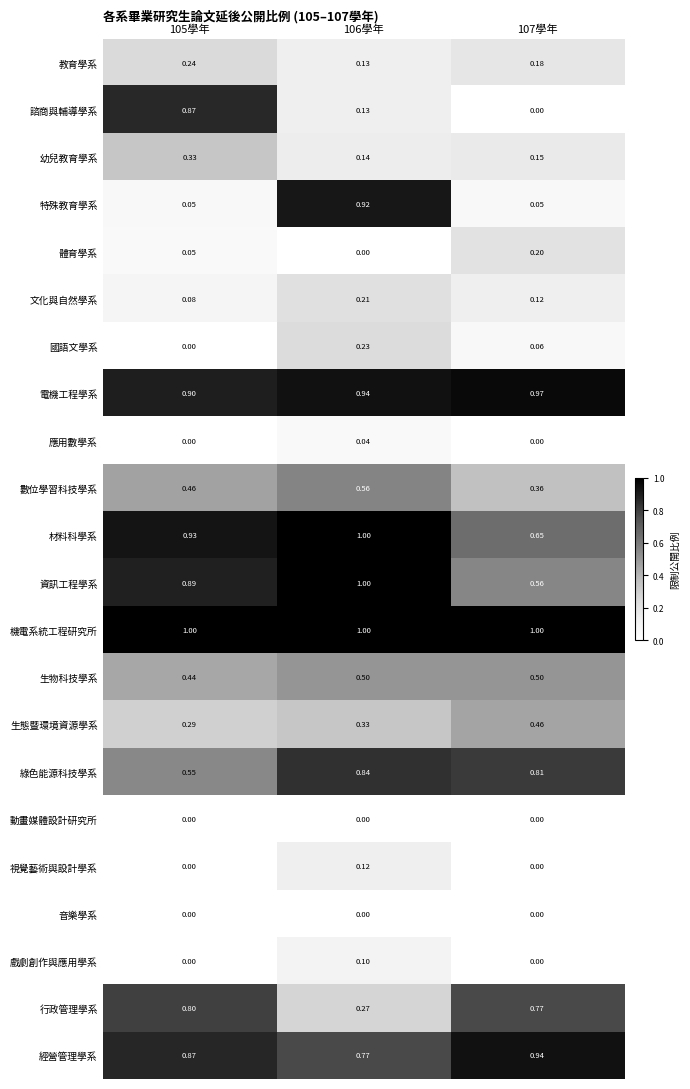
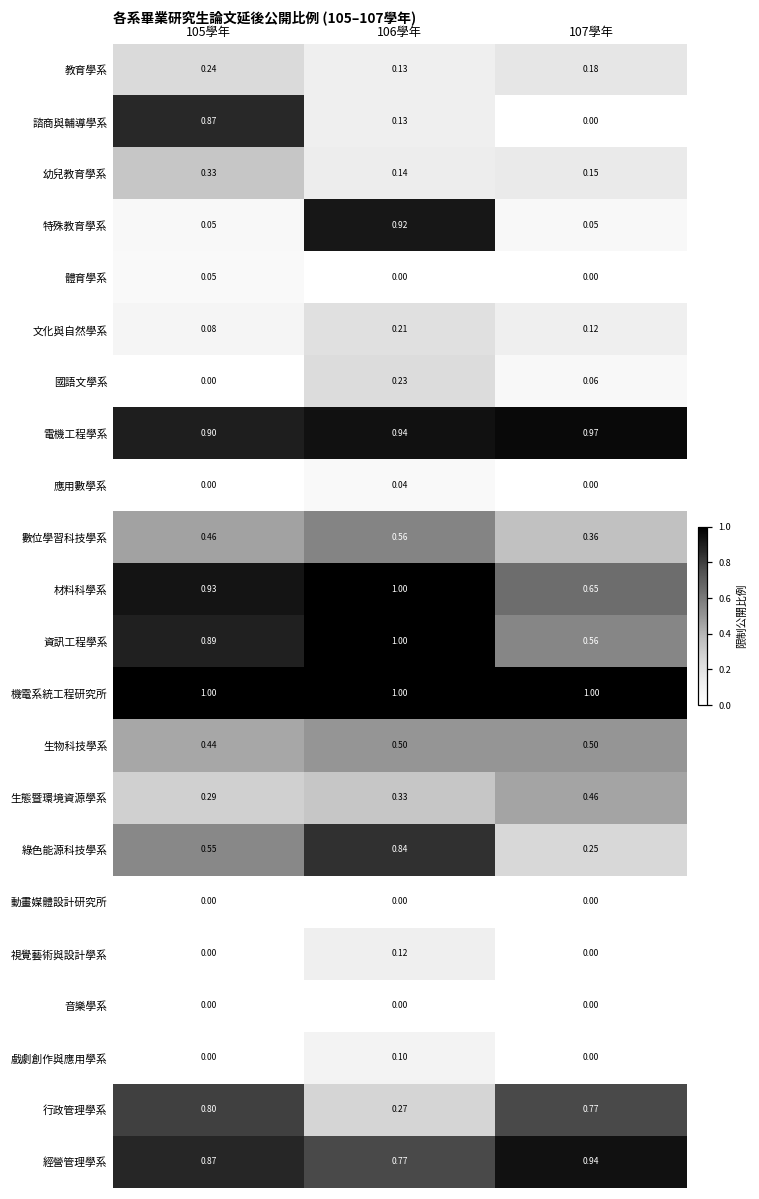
體育學系, 107學年: 0.20 -> 0.00
綠色能源科技學系, 107學年: 0.81 -> 0.25
